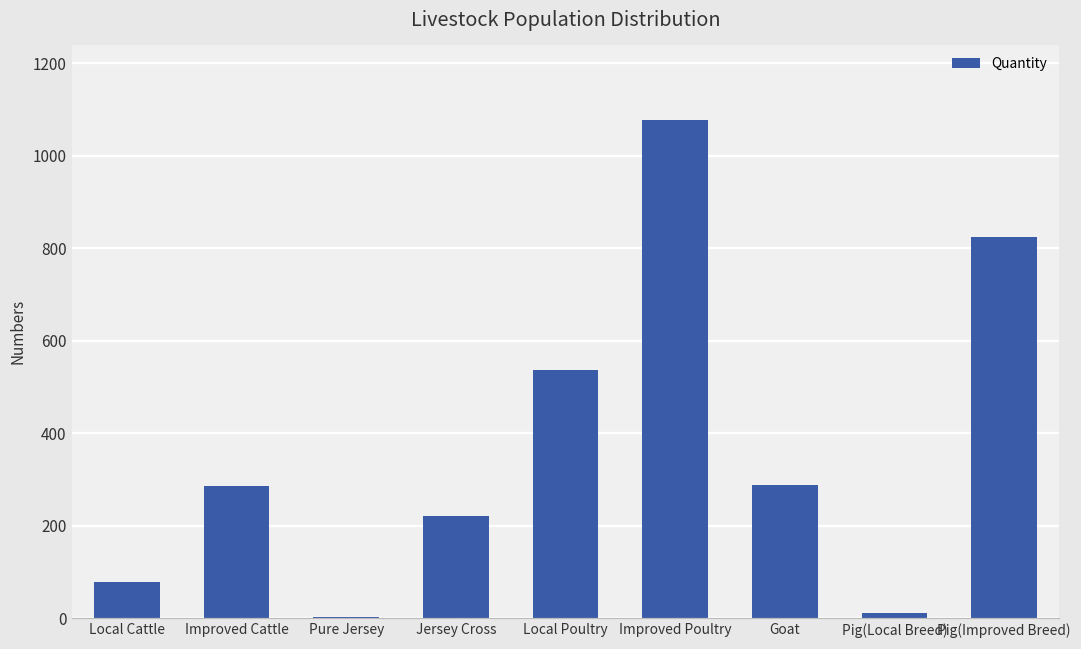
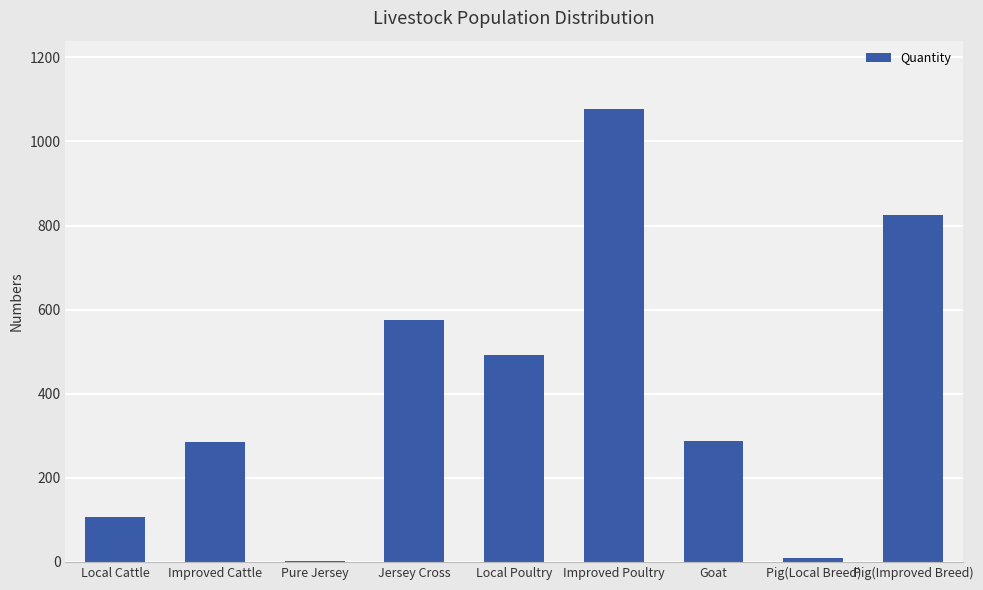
Local Cattle: 80 -> 110
Jersey Cross: 220 -> 580
Local Poultry: 540 -> 490
